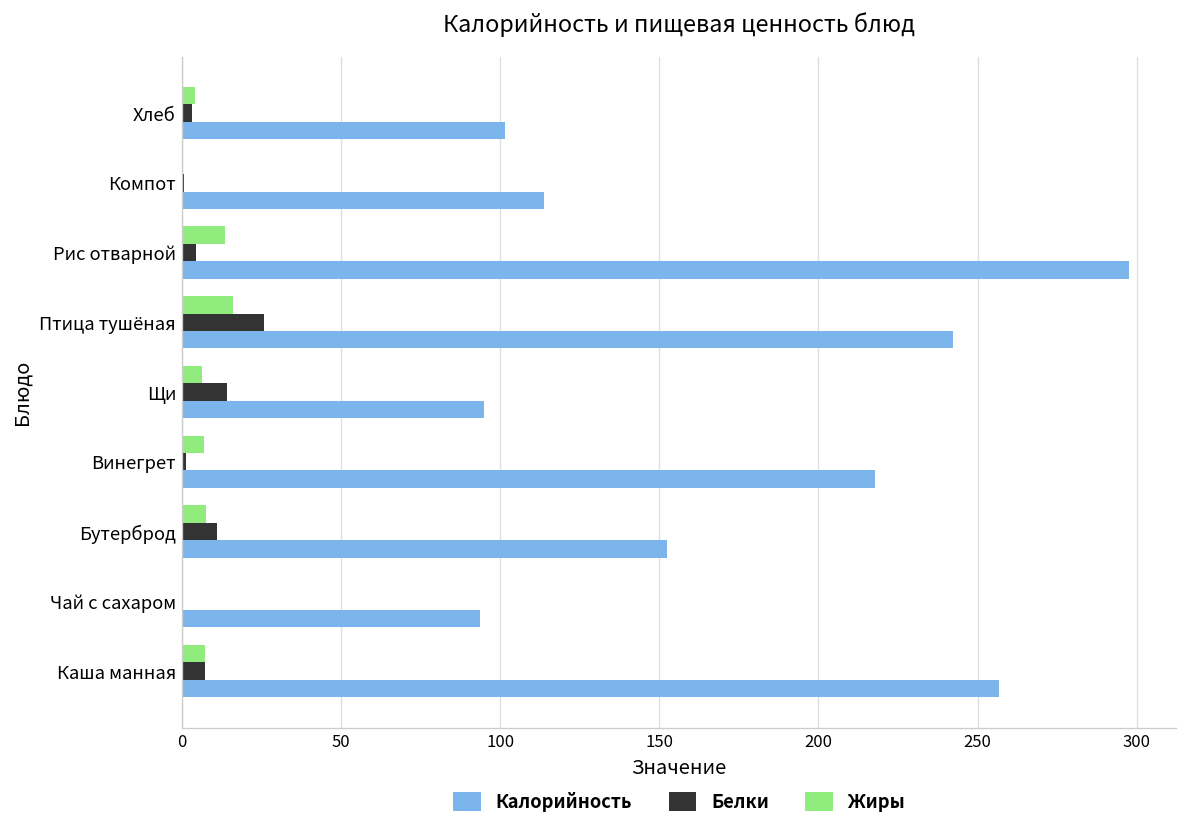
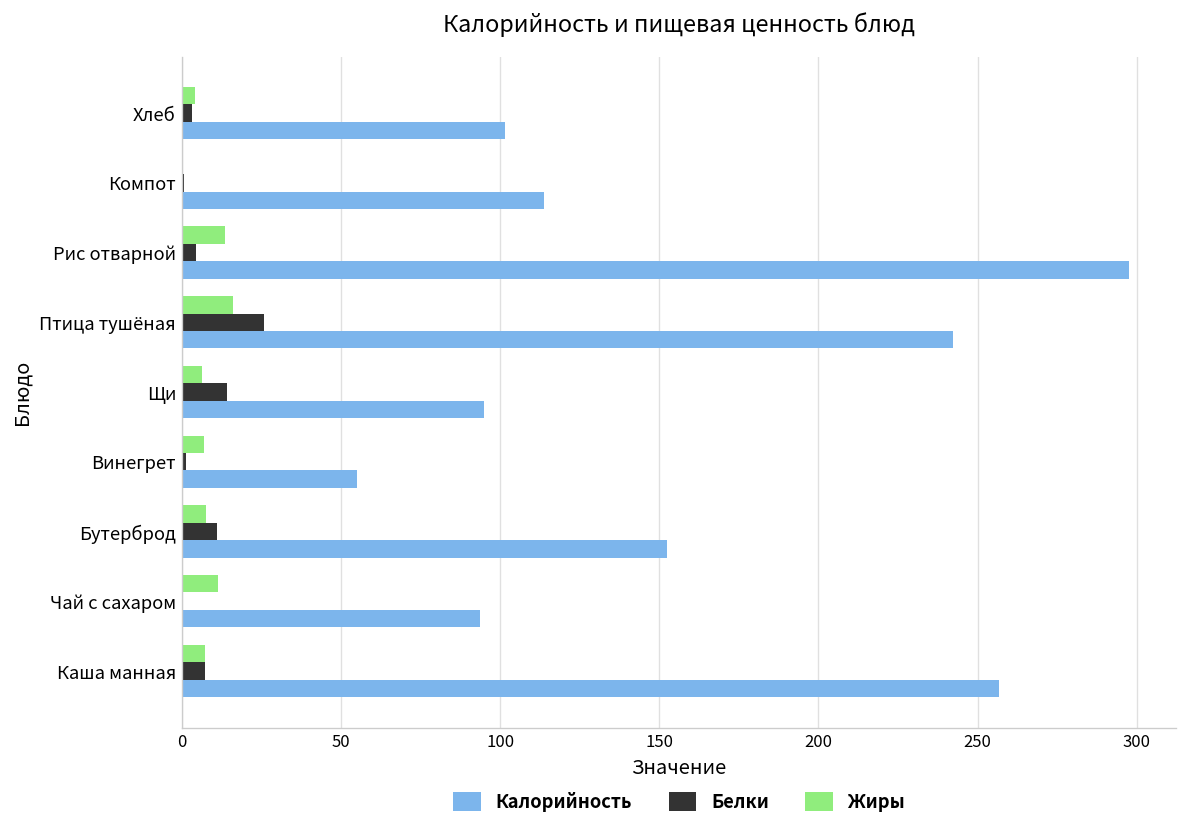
Калорийность, Винегрет: 218 -> 55
Жиры, Чай с сахаром: 0 -> 11
